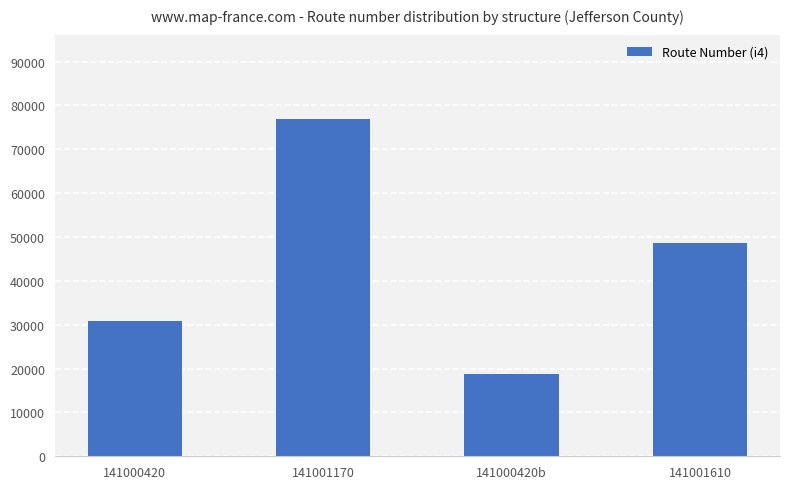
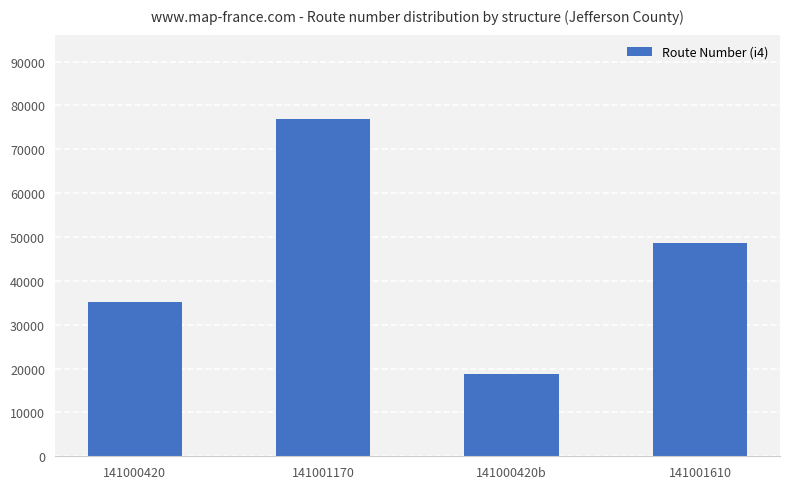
141000420: 31000 -> 35000
